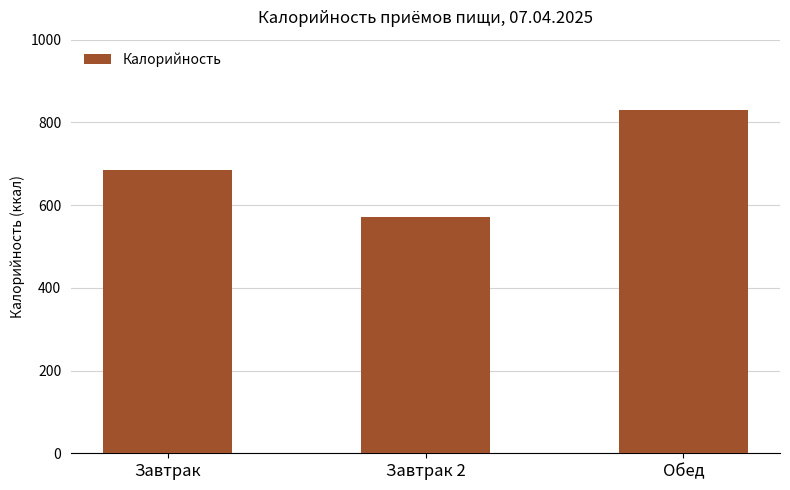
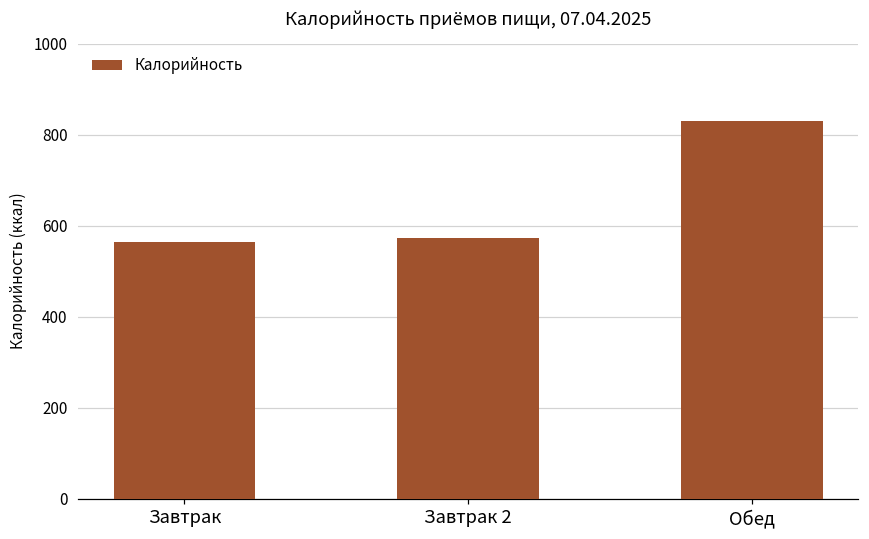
Завтрак: 690 -> 560
